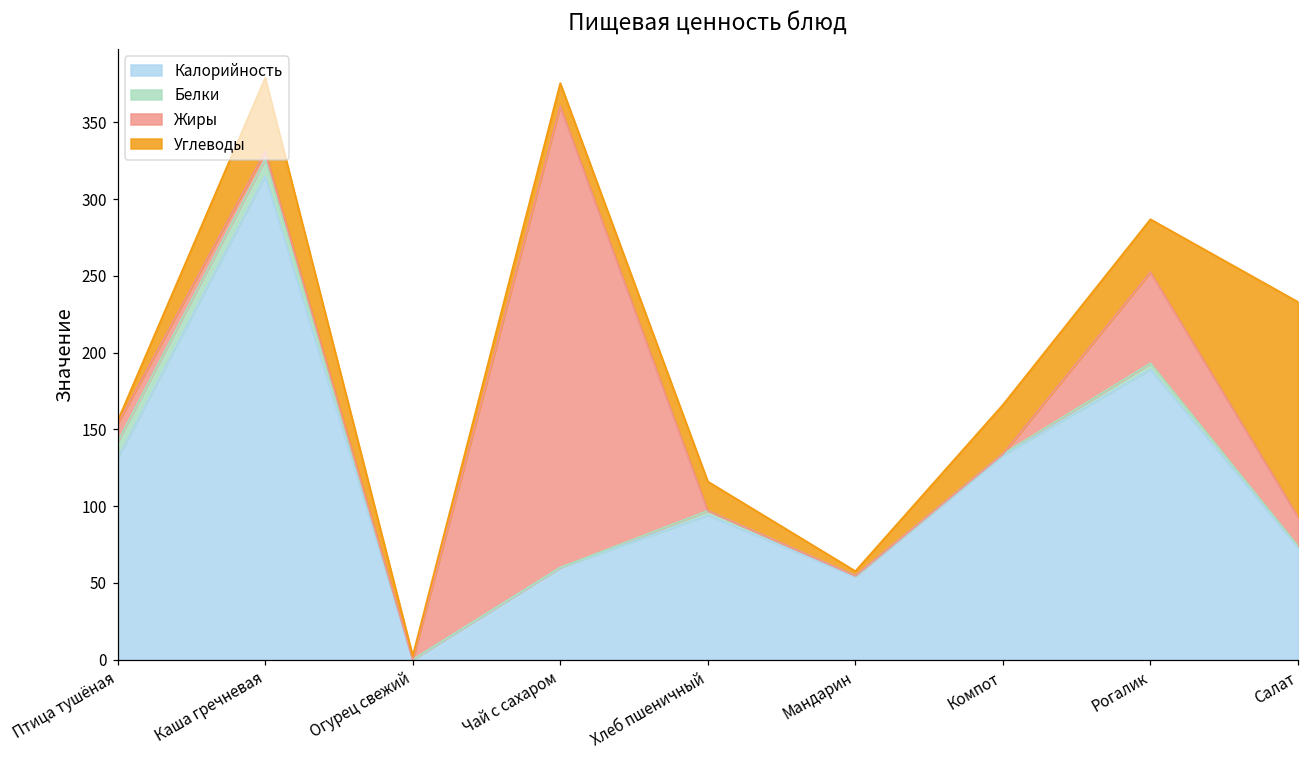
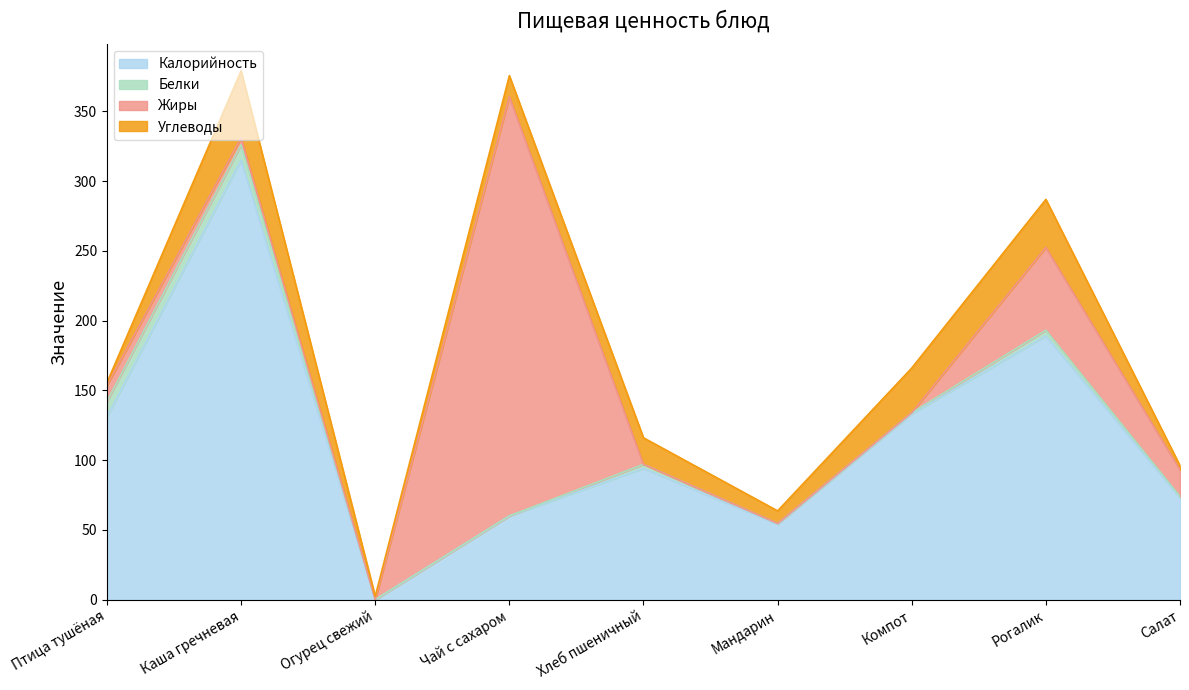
Углеводы, Мандарин: 3 -> 9
Углеводы, Салат: 140 -> 3
